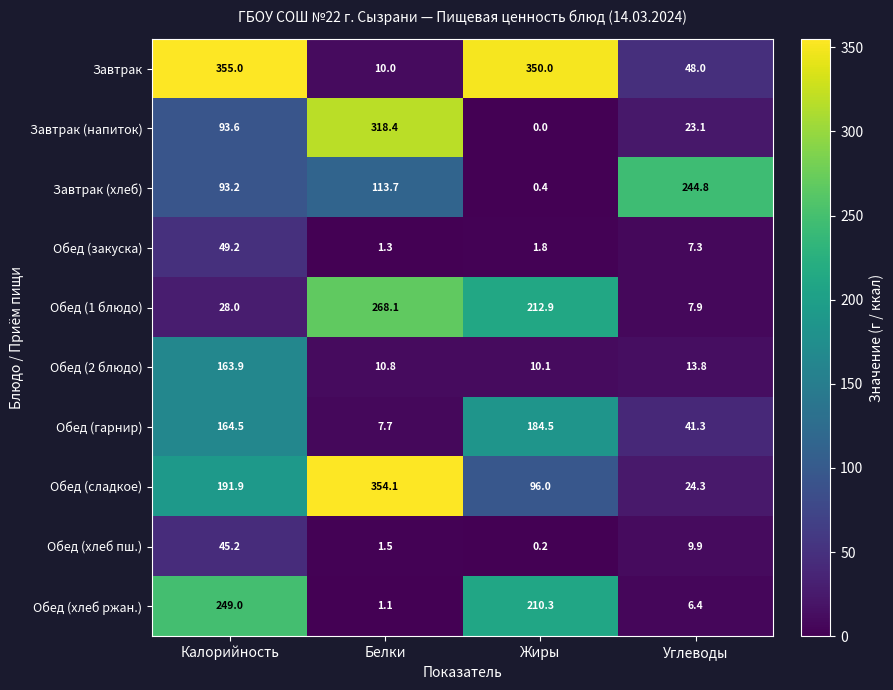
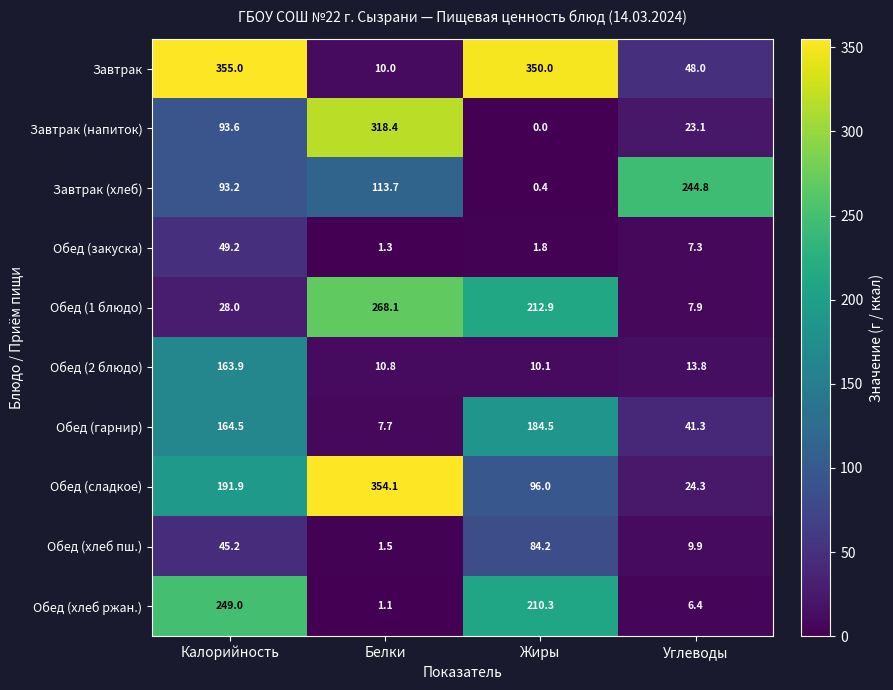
Обед (хлеб пш.), Жиры: 0.2 -> 84.2
